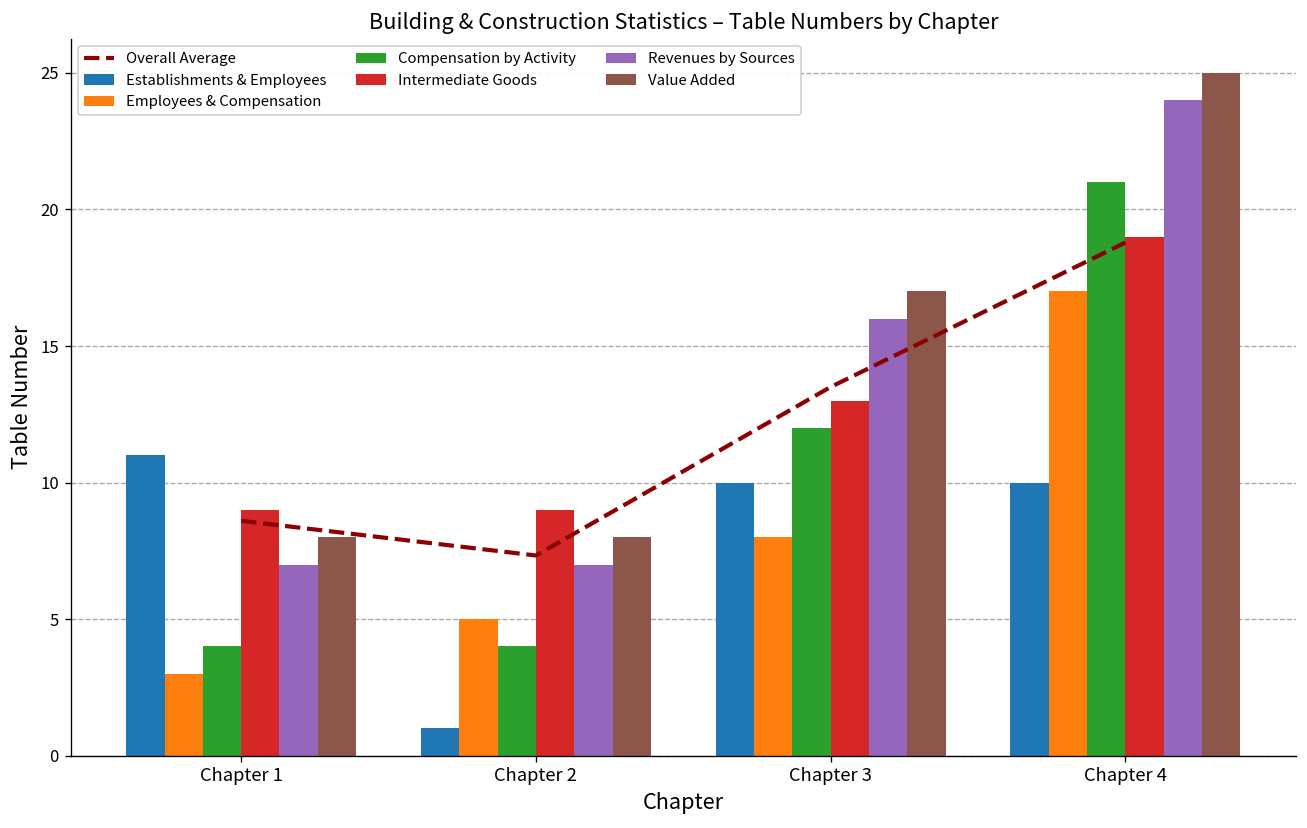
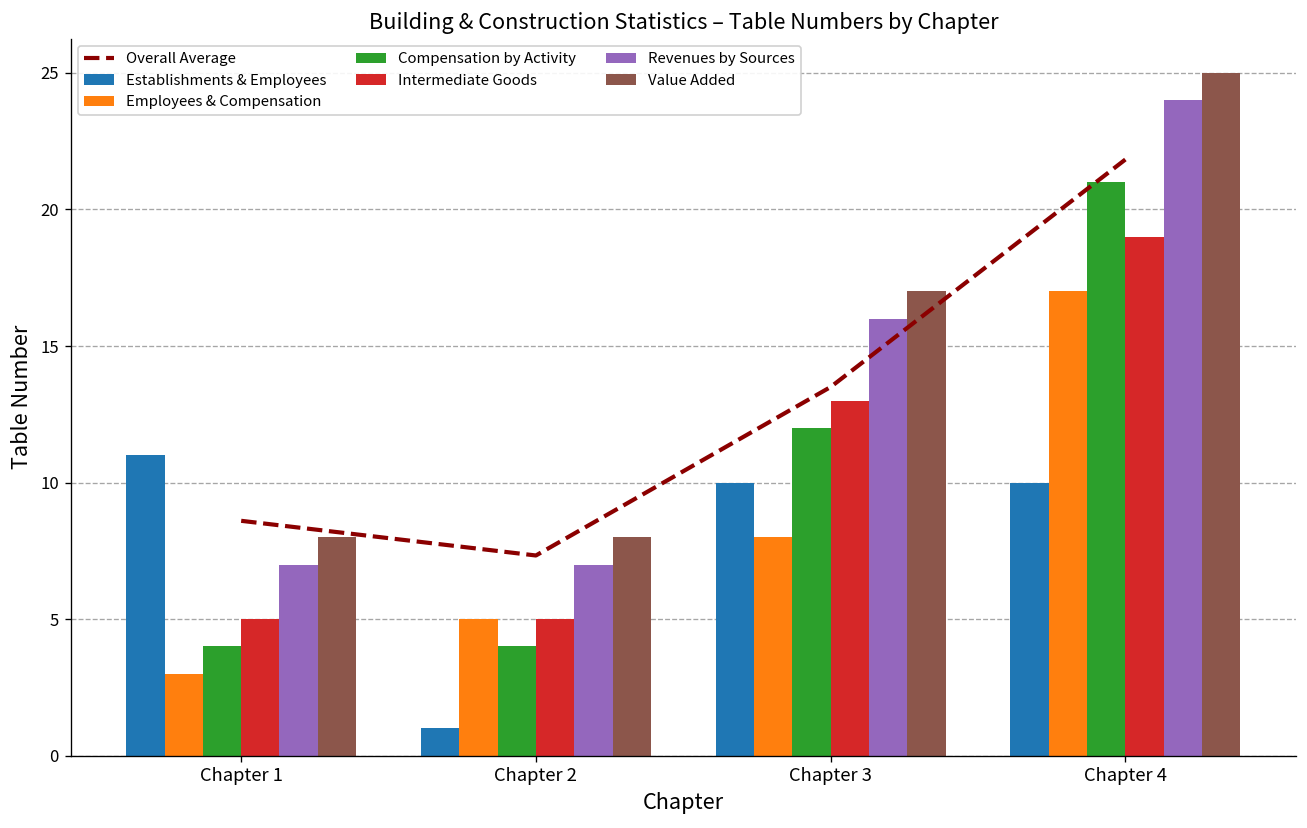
Intermediate Goods, Chapter 1: 9 -> 5
Intermediate Goods, Chapter 2: 9 -> 5
Overall Average, Chapter 4: 18.8 -> 21.8
